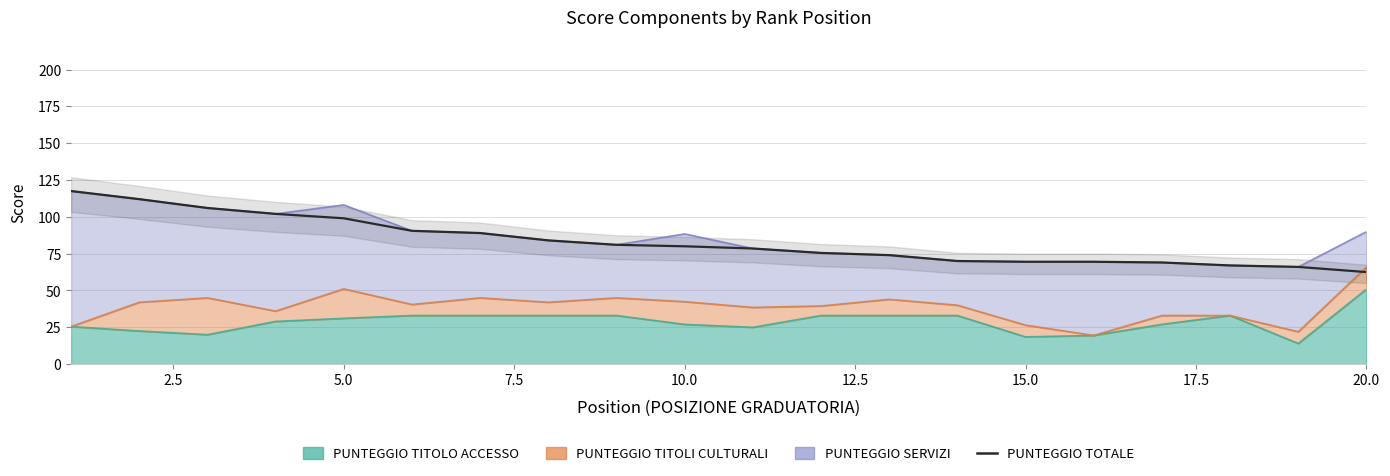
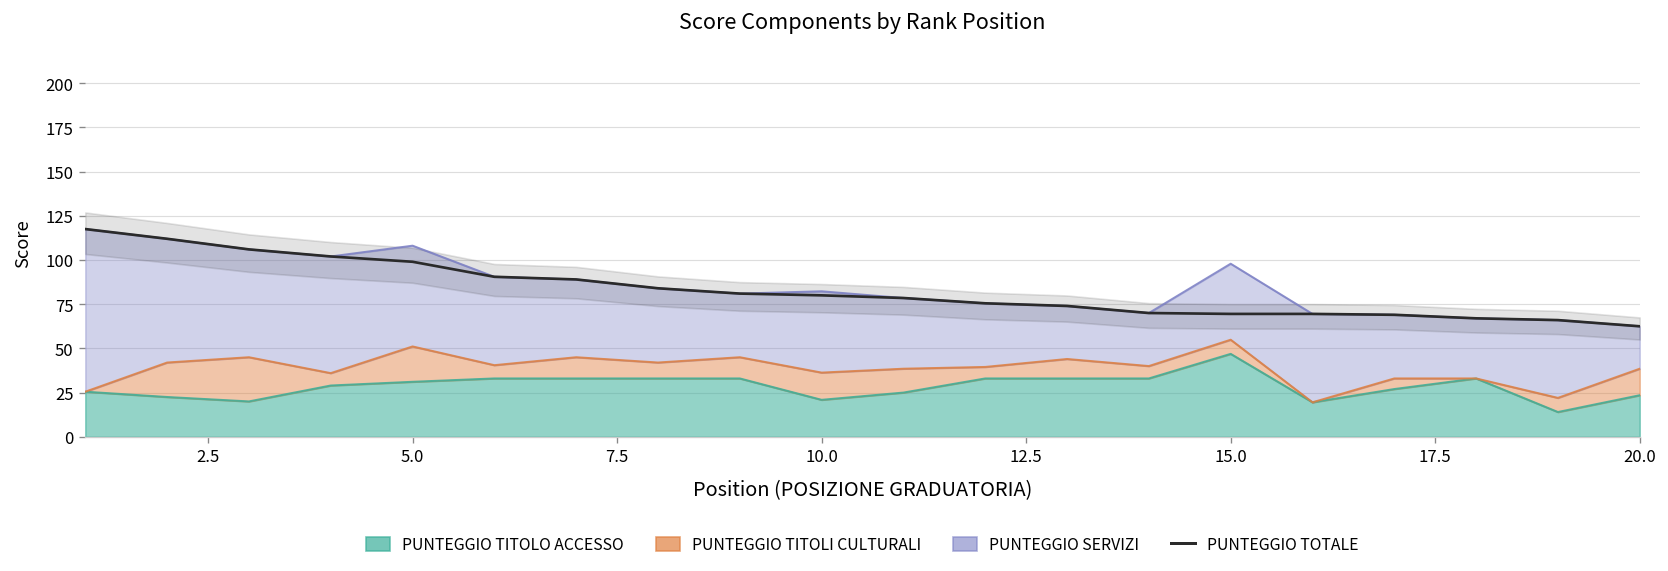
PUNTEGGIO TITOLO ACCESSO, 10.0: 27 -> 21
PUNTEGGIO TITOLO ACCESSO, 15.0: 19 -> 47
PUNTEGGIO TITOLO ACCESSO, 20.0: 51 -> 24
